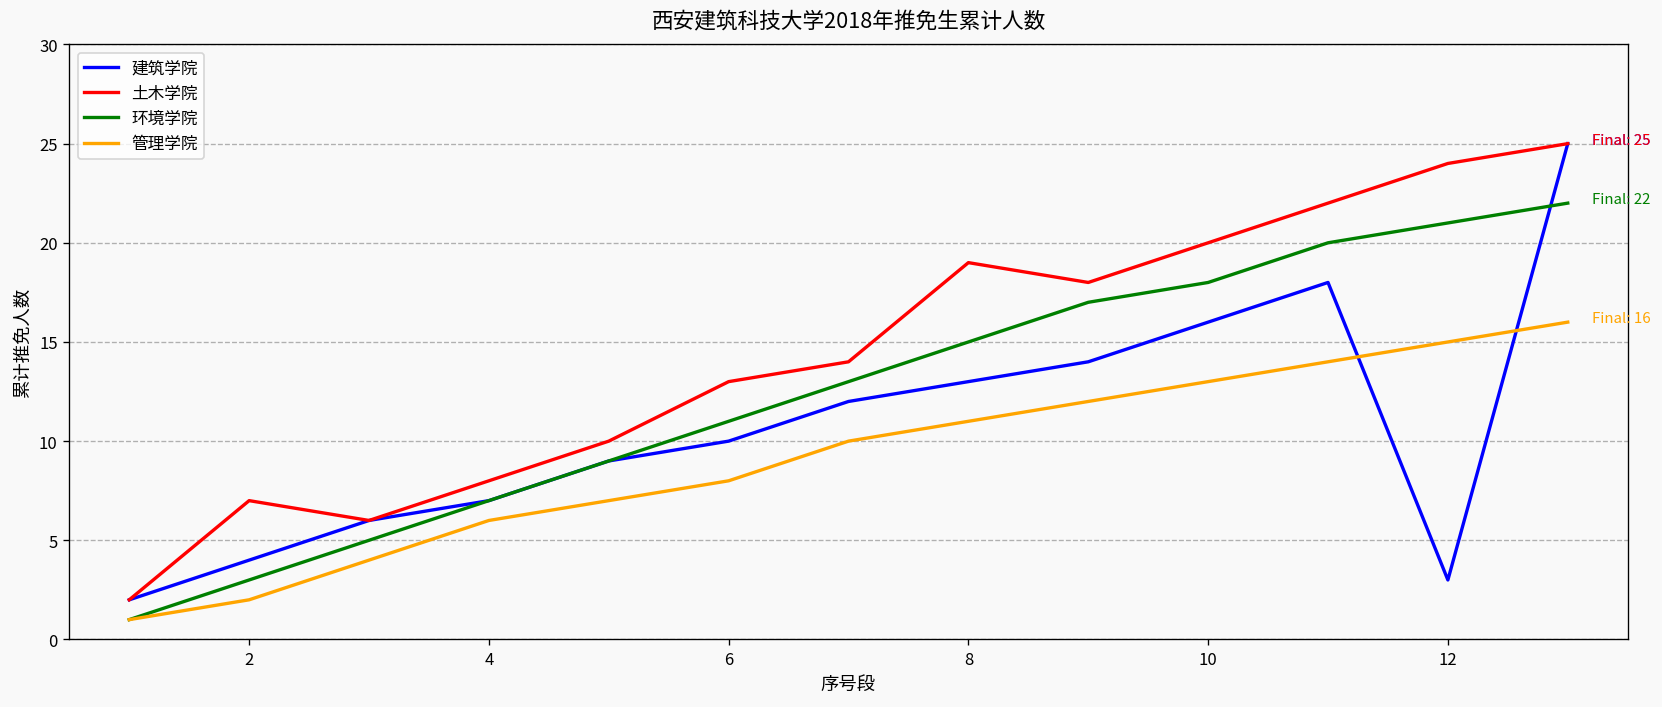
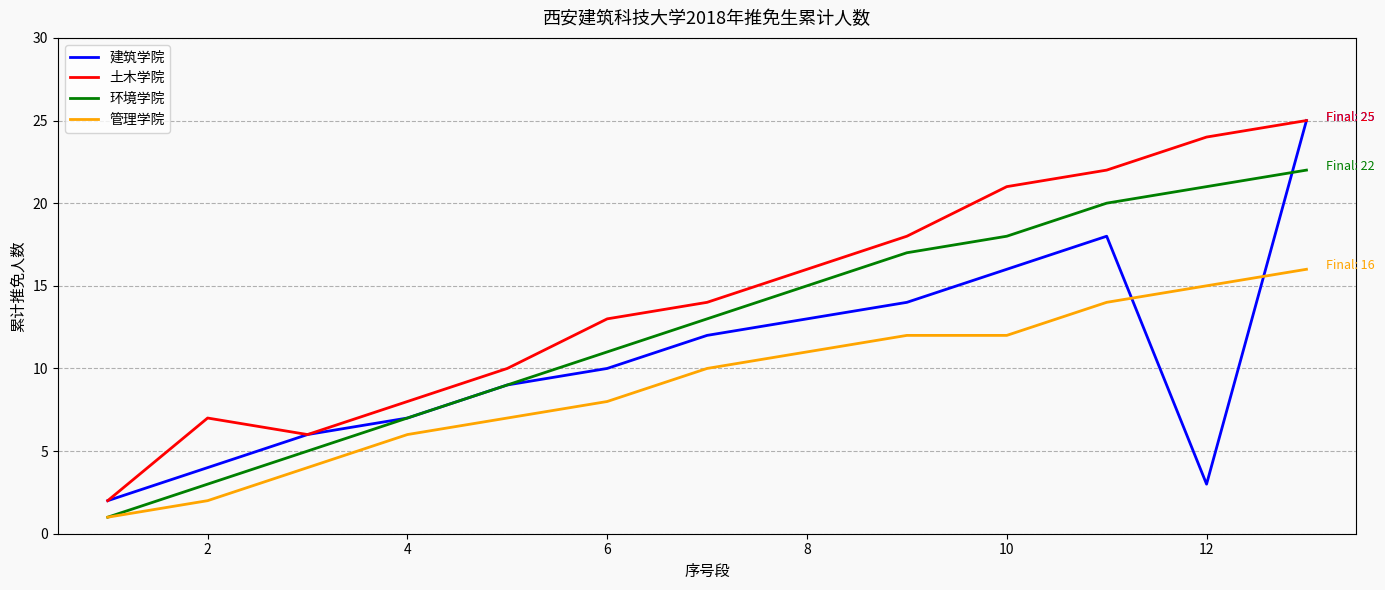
土木学院, 8: 19 -> 16
土木学院, 10: 20 -> 21
管理学院, 10: 13 -> 12
